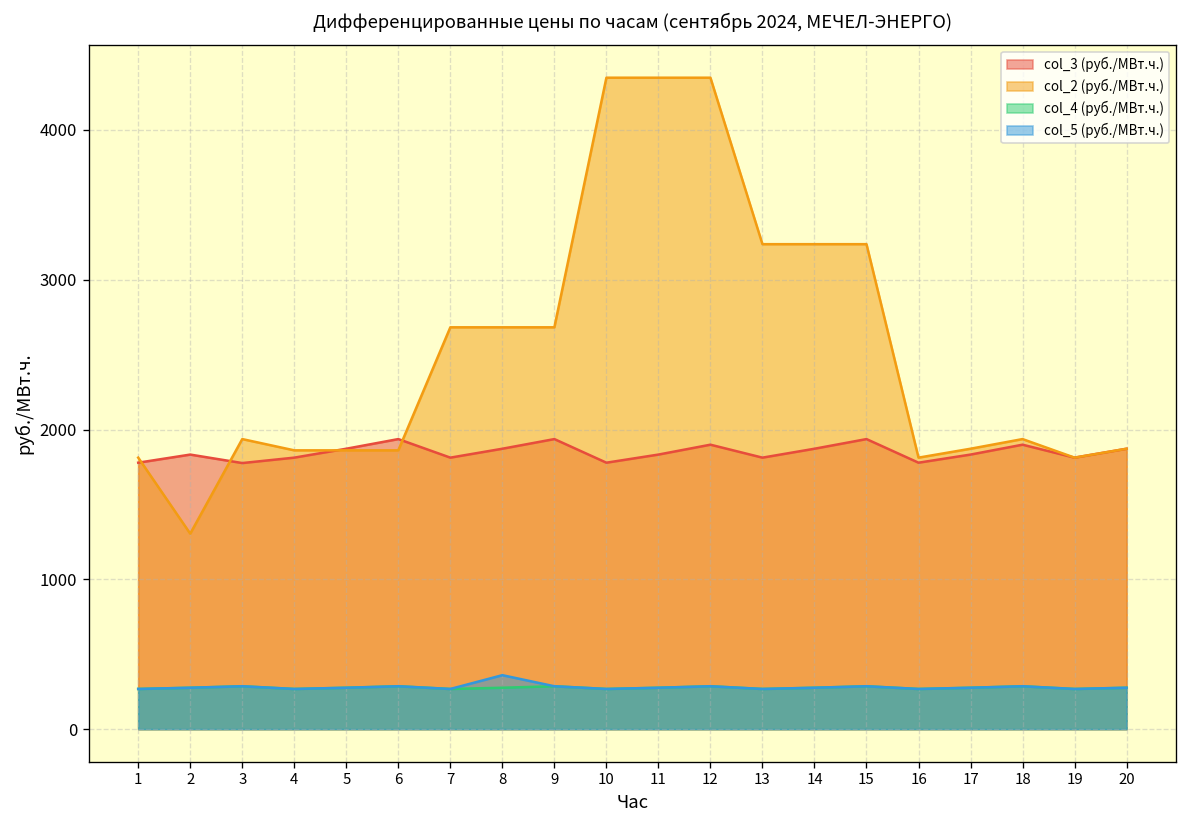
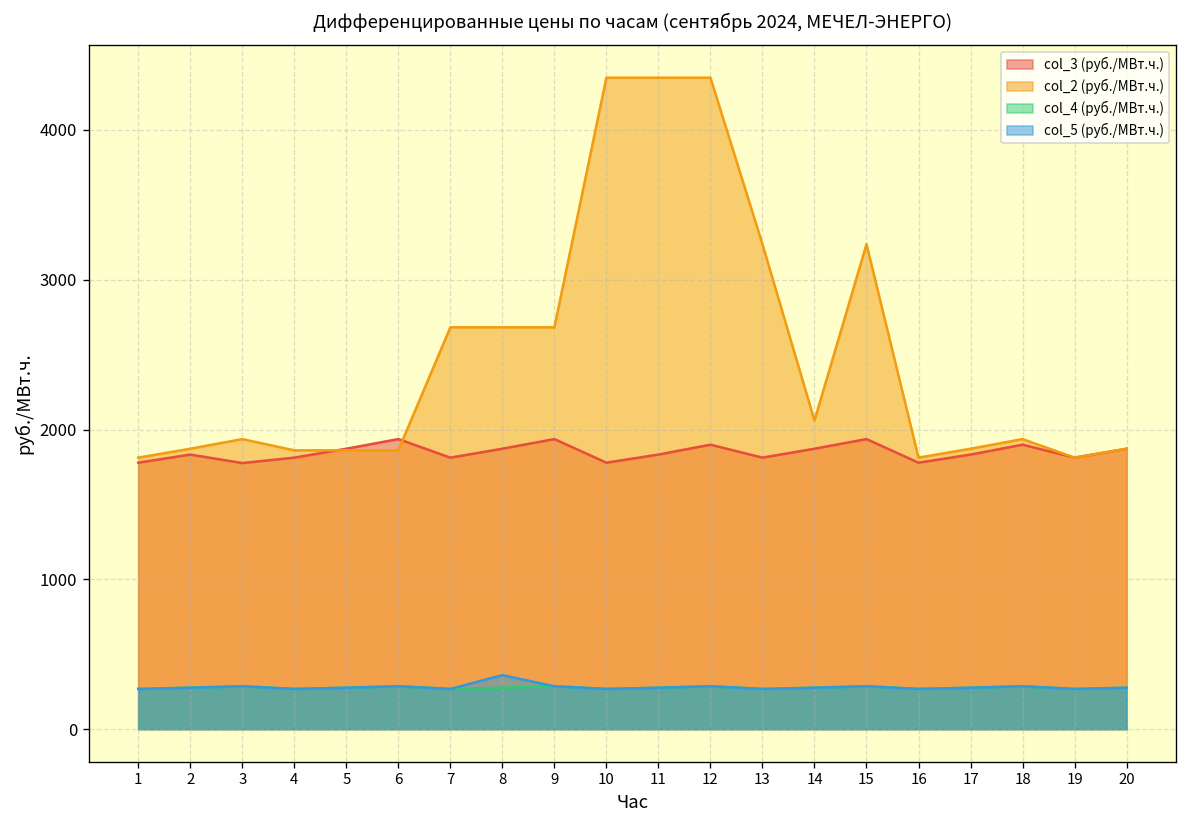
col_2 (руб./МВт.ч.), 2: 1300 -> 1870
col_2 (руб./МВт.ч.), 14: 3240 -> 2060
